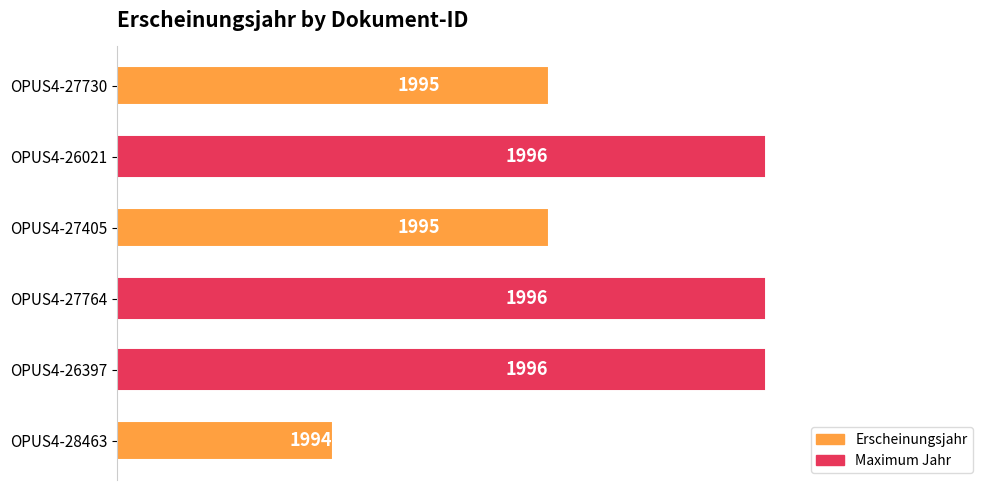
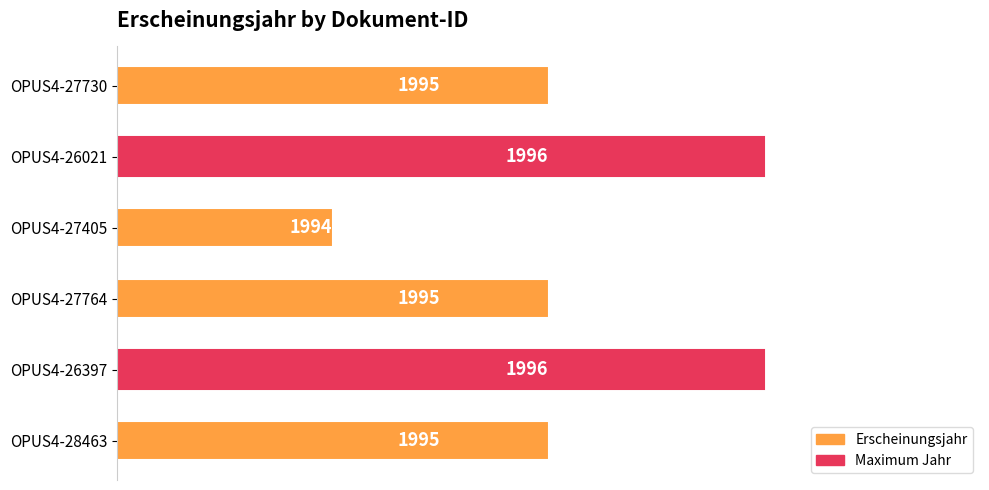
OPUS4-27405: 1995 -> 1994
OPUS4-27764: 1996 -> 1995
OPUS4-28463: 1994 -> 1995
